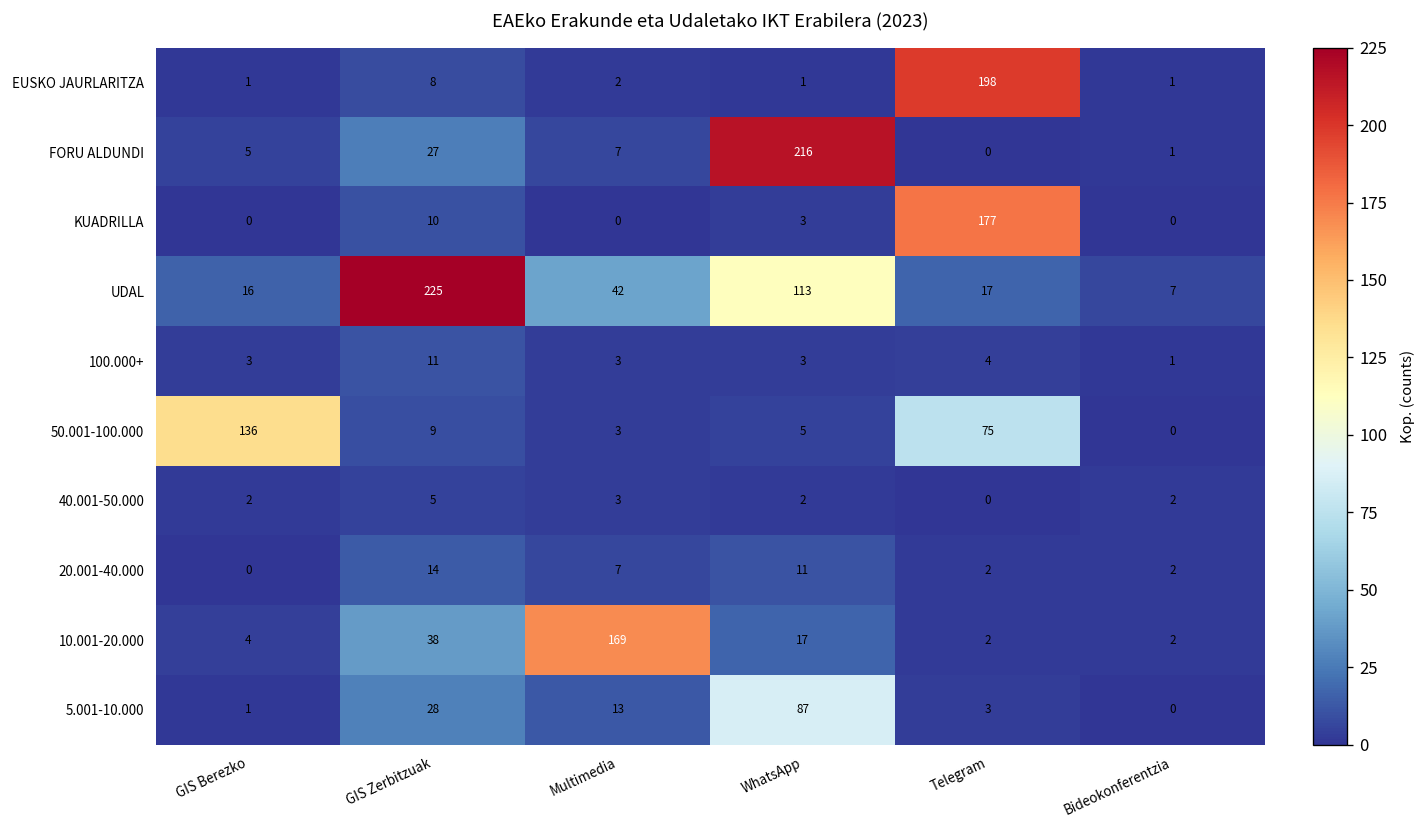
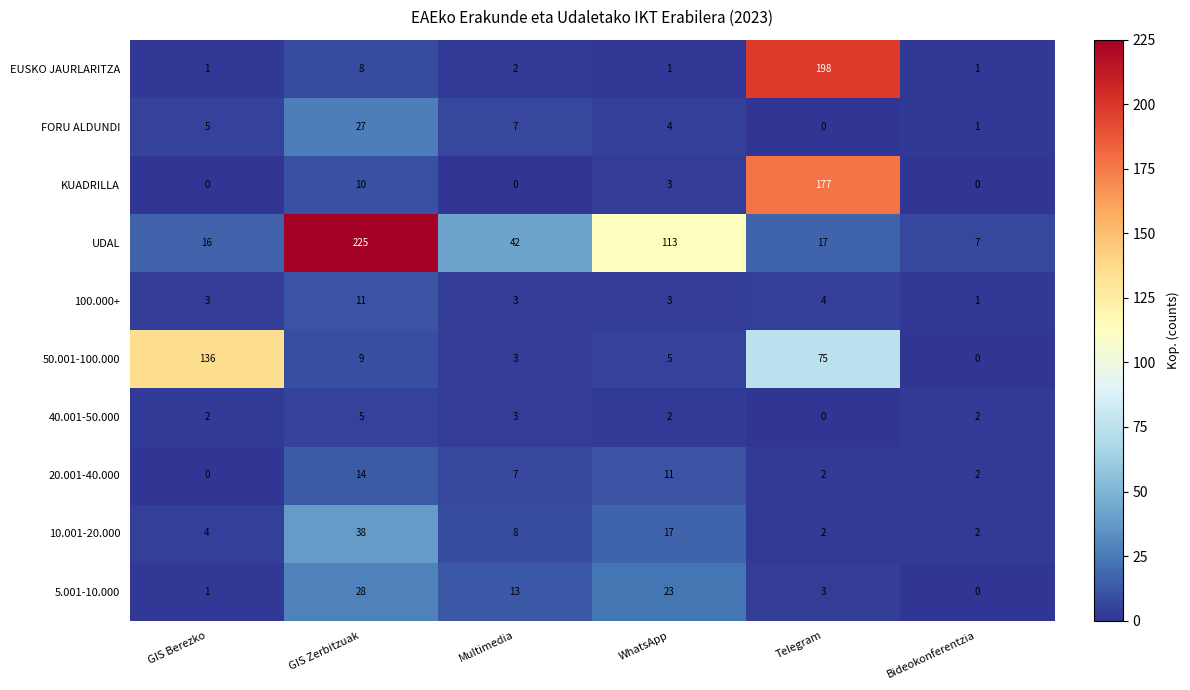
FORU ALDUNDI, WhatsApp: 216 -> 4
10.001-20.000, Multimedia: 169 -> 8
5.001-10.000, WhatsApp: 87 -> 23
